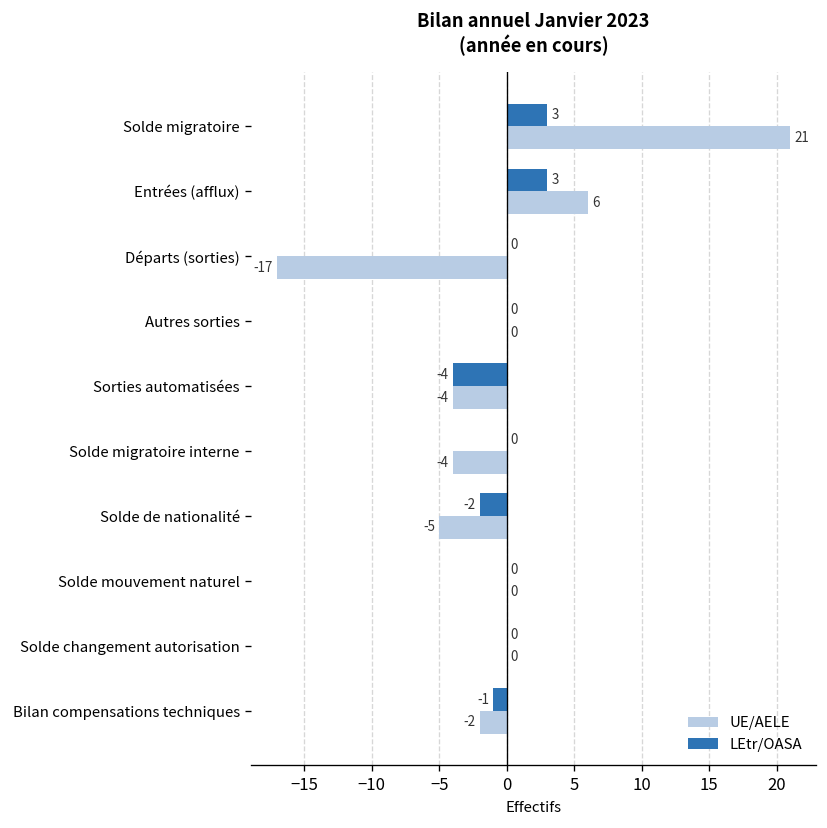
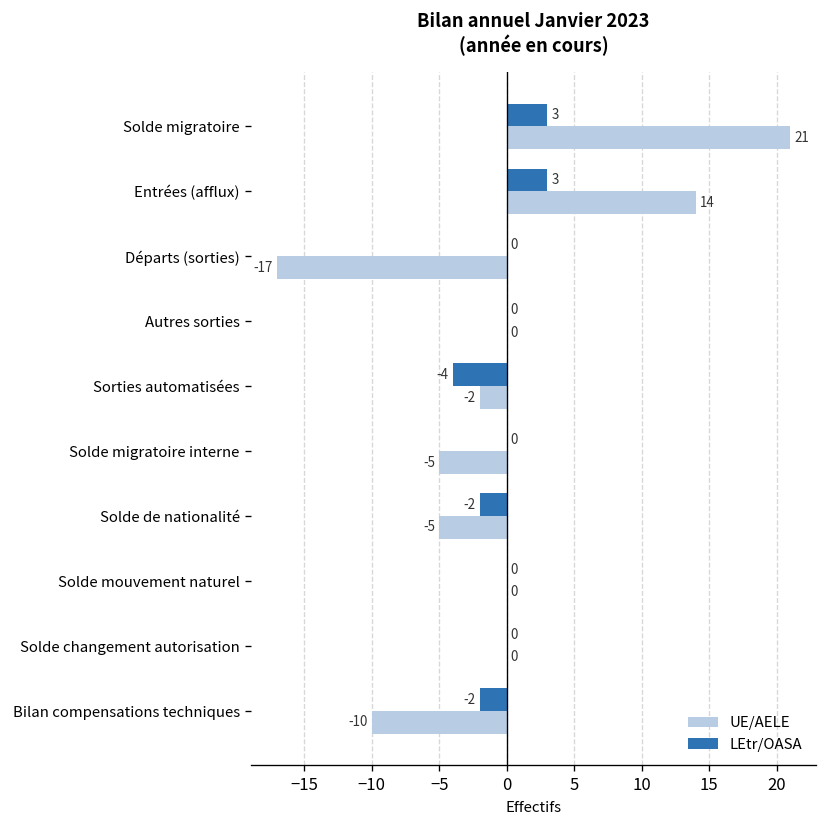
UE/AELE, Entrées (afflux): 6 -> 14
UE/AELE, Sorties automatisées: -4 -> -2
UE/AELE, Solde migratoire interne: -4 -> -5
LEtr/OASA, Bilan compensations techniques: -1 -> -2
UE/AELE, Bilan compensations techniques: -2 -> -10
